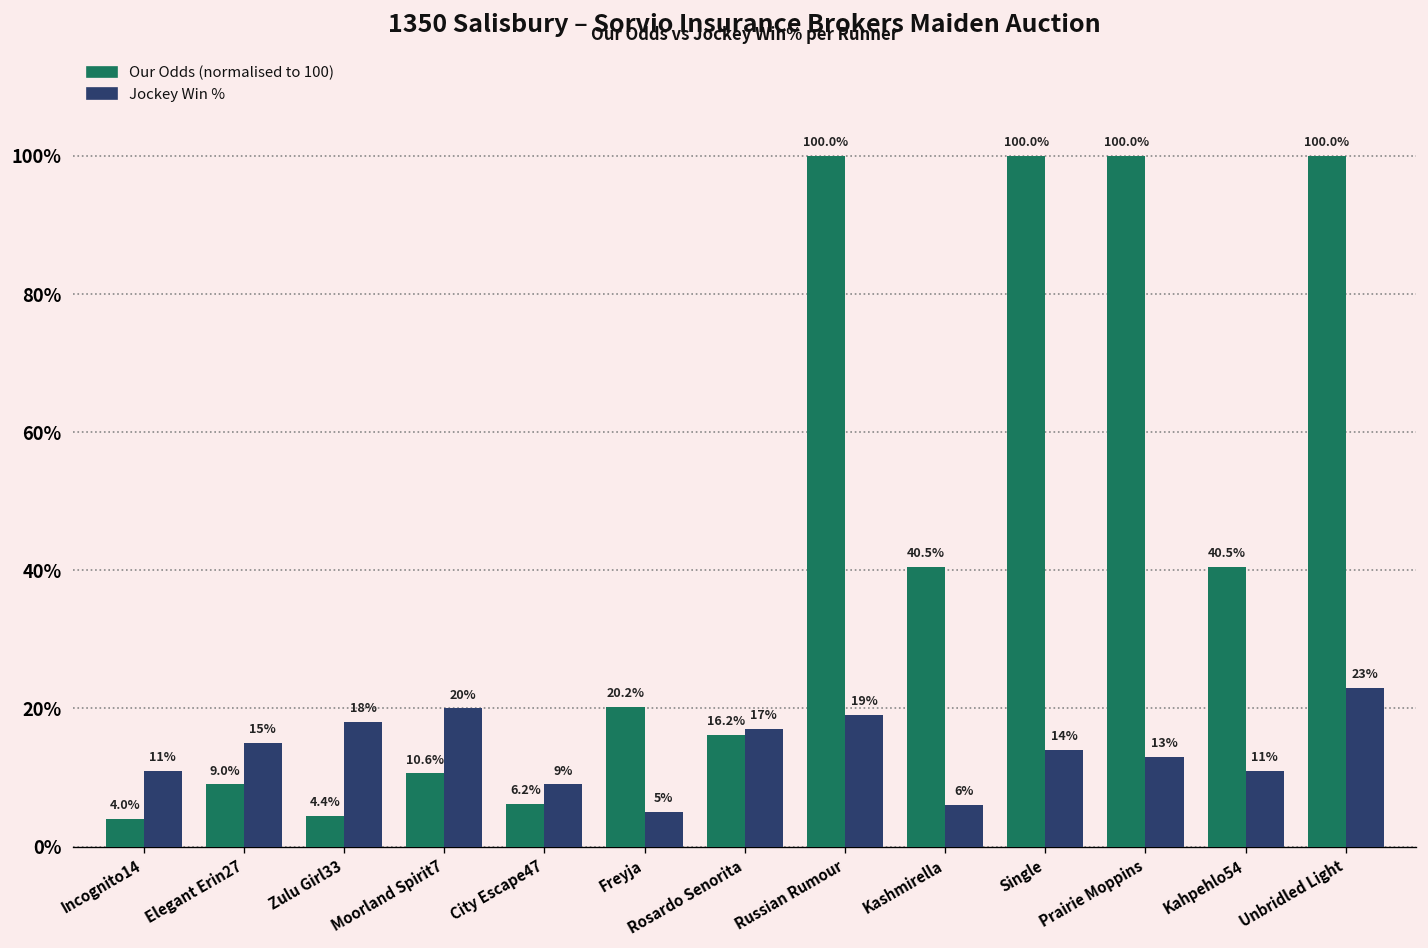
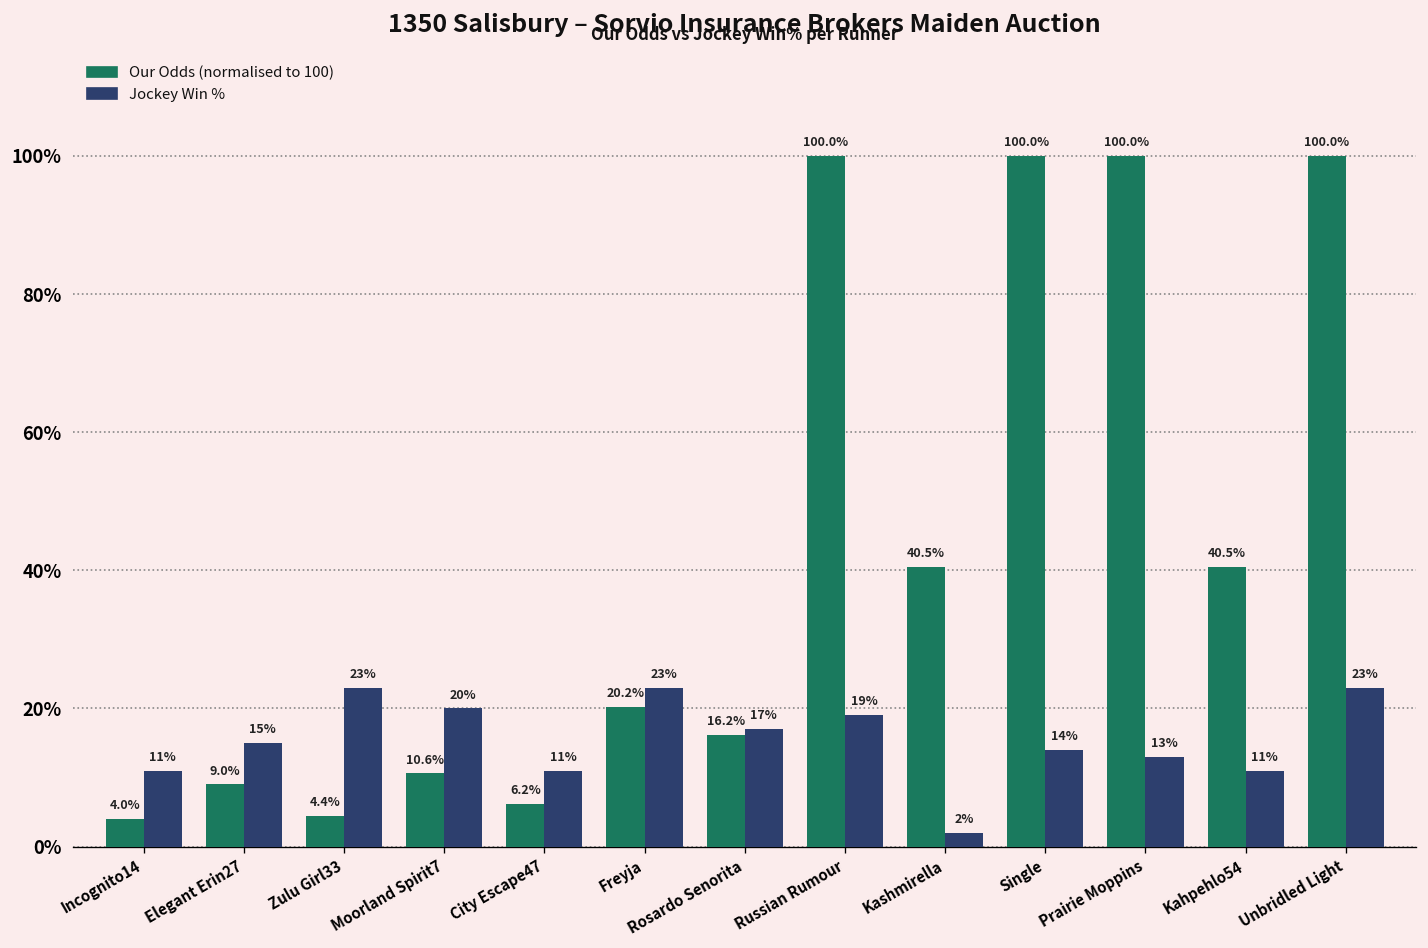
Jockey Win %, Zulu Girl33: 18% -> 23%
Jockey Win %, City Escape47: 9% -> 11%
Jockey Win %, Freyja: 5% -> 23%
Jockey Win %, Kashmirella: 6% -> 2%
